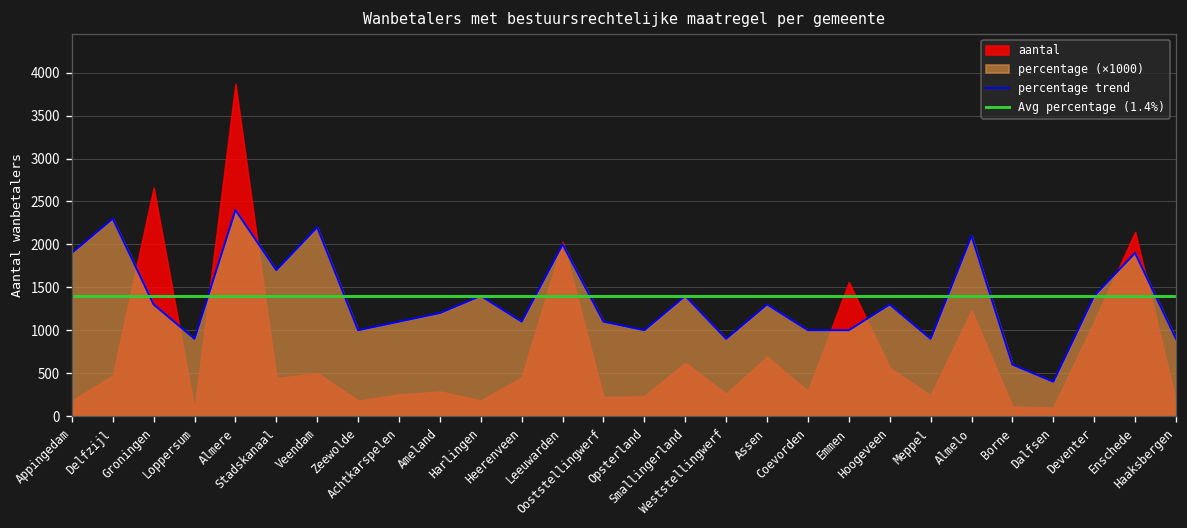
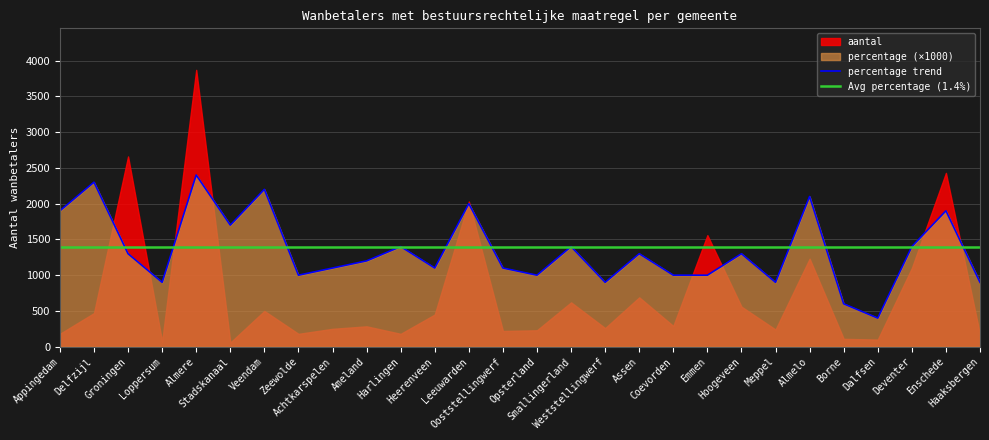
aantal, Stadskanaal: 400 -> 100
aantal, Enschede: 2100 -> 2400
